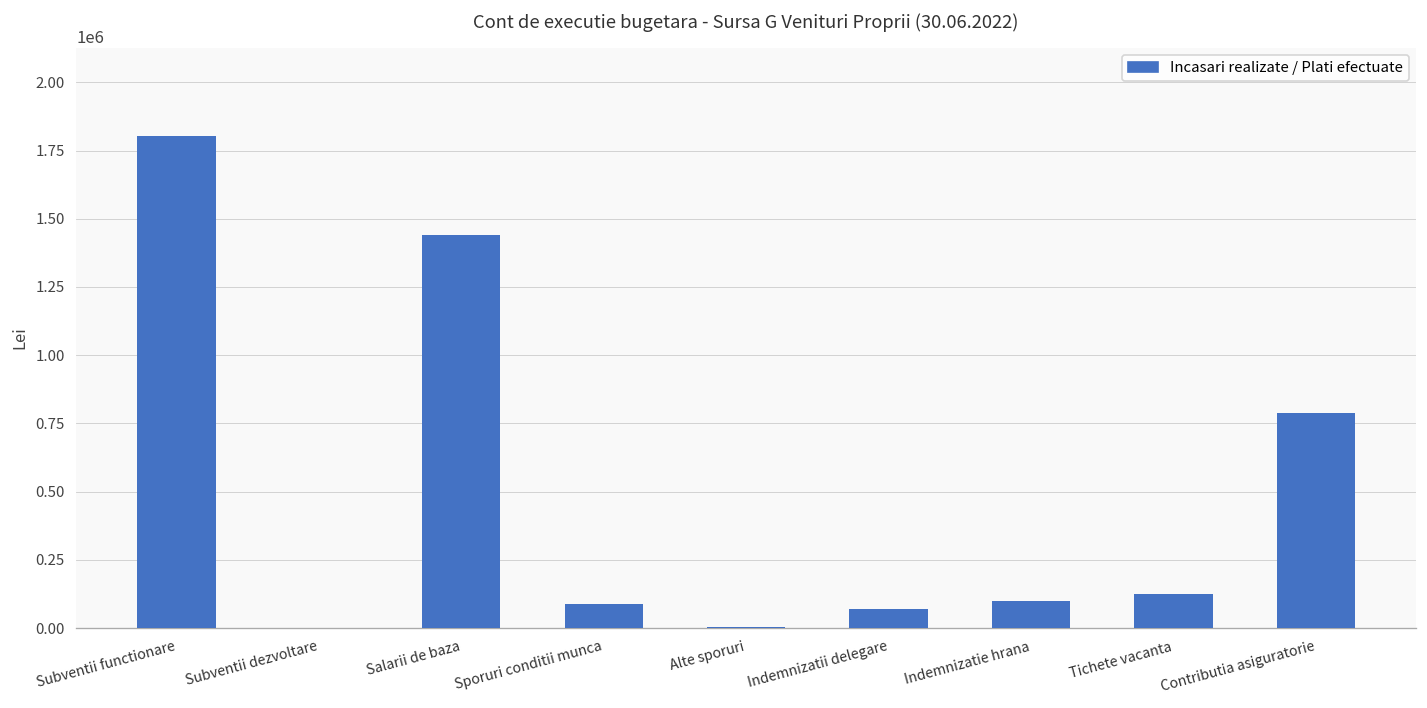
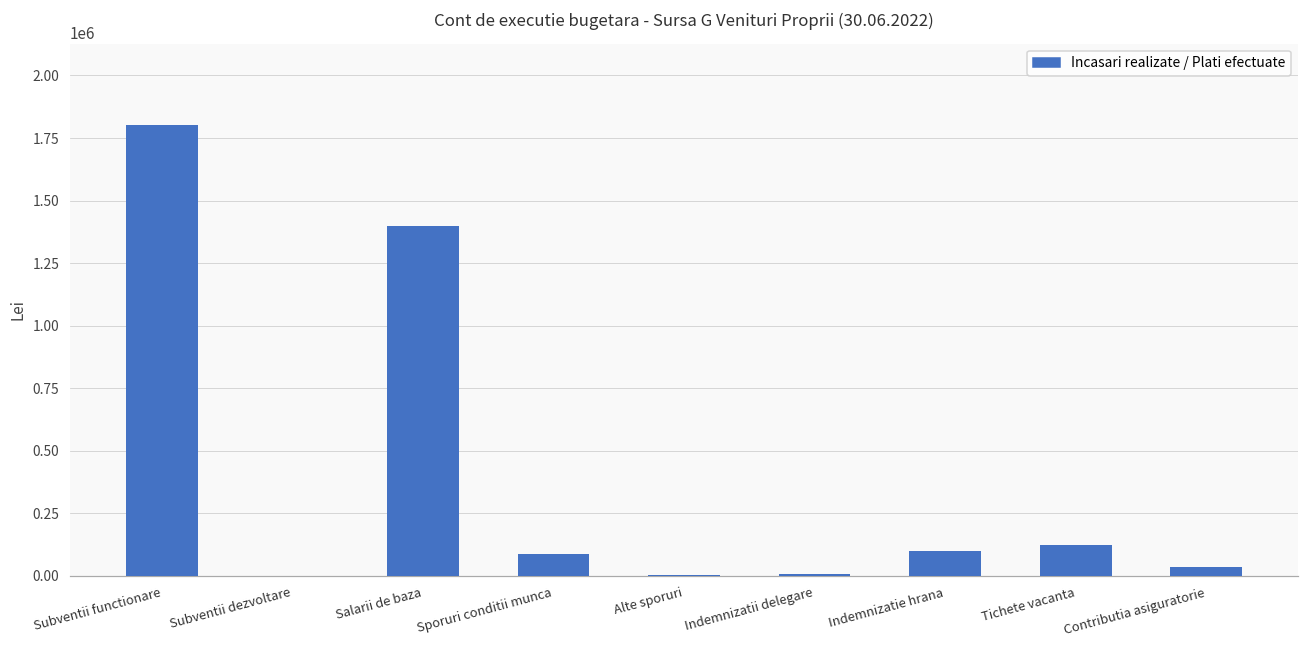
Salarii de baza: 1440000 -> 1400000
Indemnizatii delegare: 70000 -> 10000
Contributia asiguratorie: 790000 -> 40000
